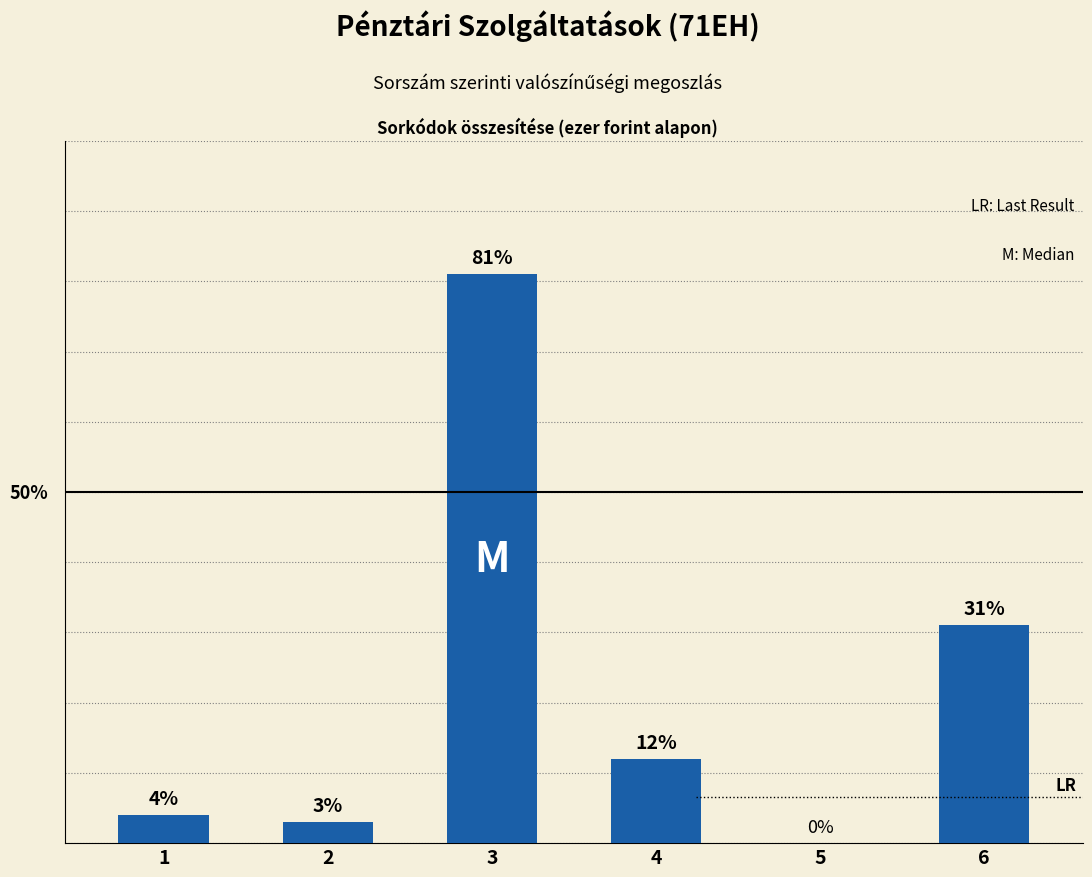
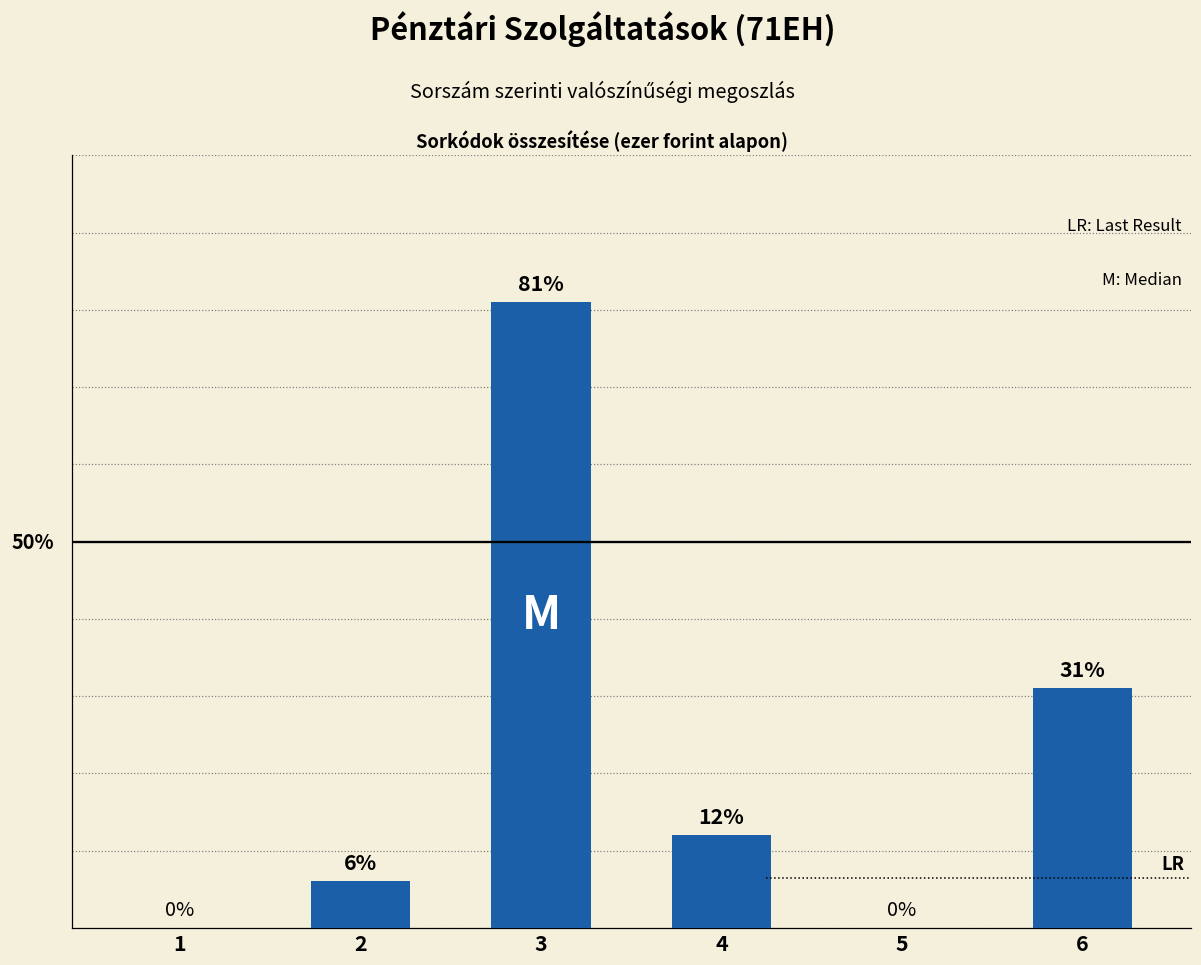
1: 4% -> 0%
2: 3% -> 6%
